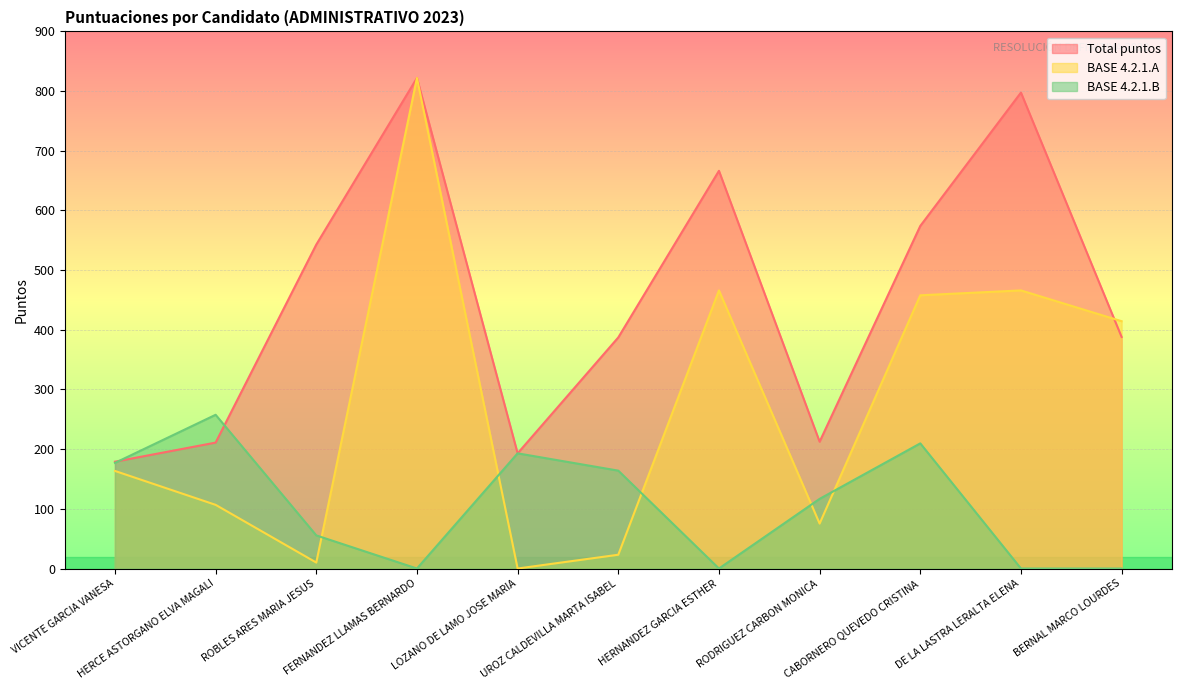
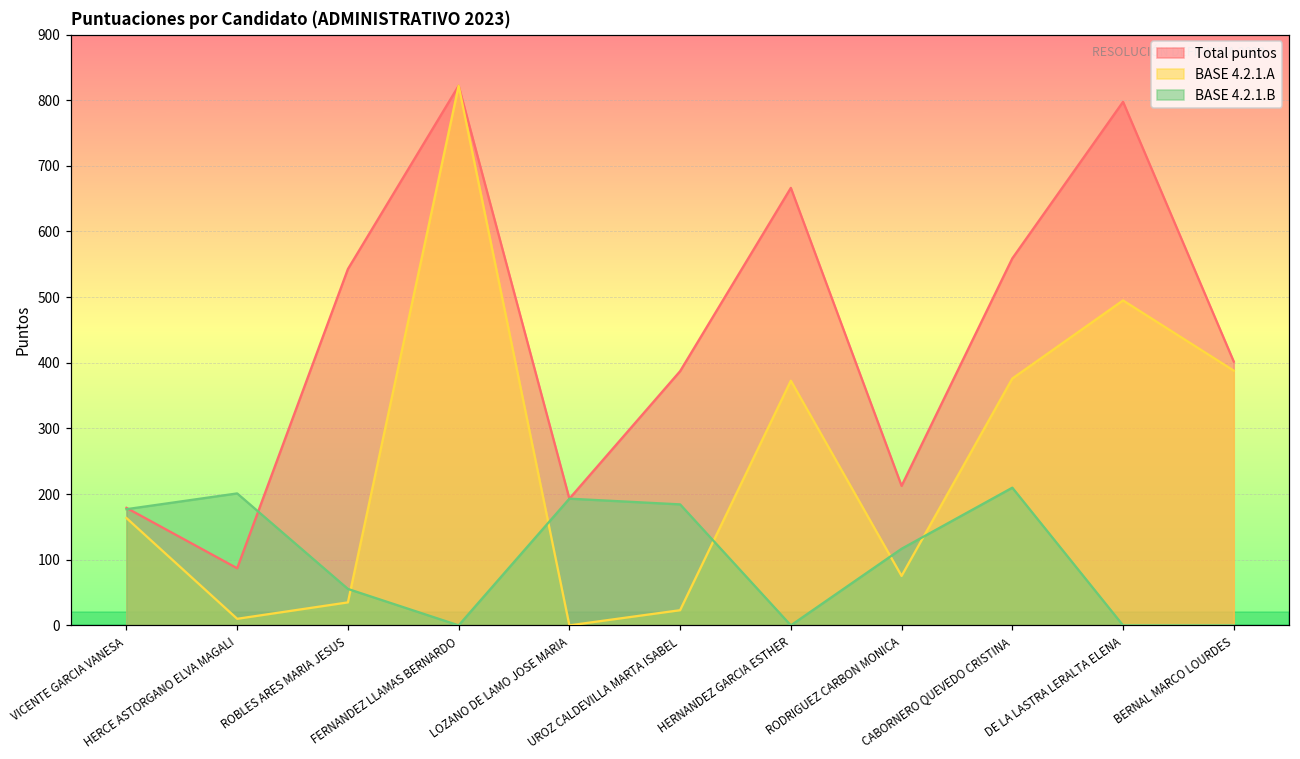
Total puntos, HERCE ASTORGANO ELVA MAGALI: 210 -> 90
BASE 4.2.1.A, HERCE ASTORGANO ELVA MAGALI: 110 -> 10
BASE 4.2.1.B, HERCE ASTORGANO ELVA MAGALI: 260 -> 200
BASE 4.2.1.A, ROBLES ARES MARIA JESUS: 10 -> 40
BASE 4.2.1.B, UROZ CALDEVILLA MARTA ISABEL: 160 -> 180
BASE 4.2.1.A, HERNANDEZ GARCIA ESTHER: 470 -> 370
Total puntos, CABORNERO QUEVEDO CRISTINA: 570 -> 560
BASE 4.2.1.A, CABORNERO QUEVEDO CRISTINA: 460 -> 380
BASE 4.2.1.A, DE LA LASTRA LERALTA ELENA: 470 -> 500
Total puntos, BERNAL MARCO LOURDES: 390 -> 400
BASE 4.2.1.A, BERNAL MARCO LOURDES: 410 -> 390
